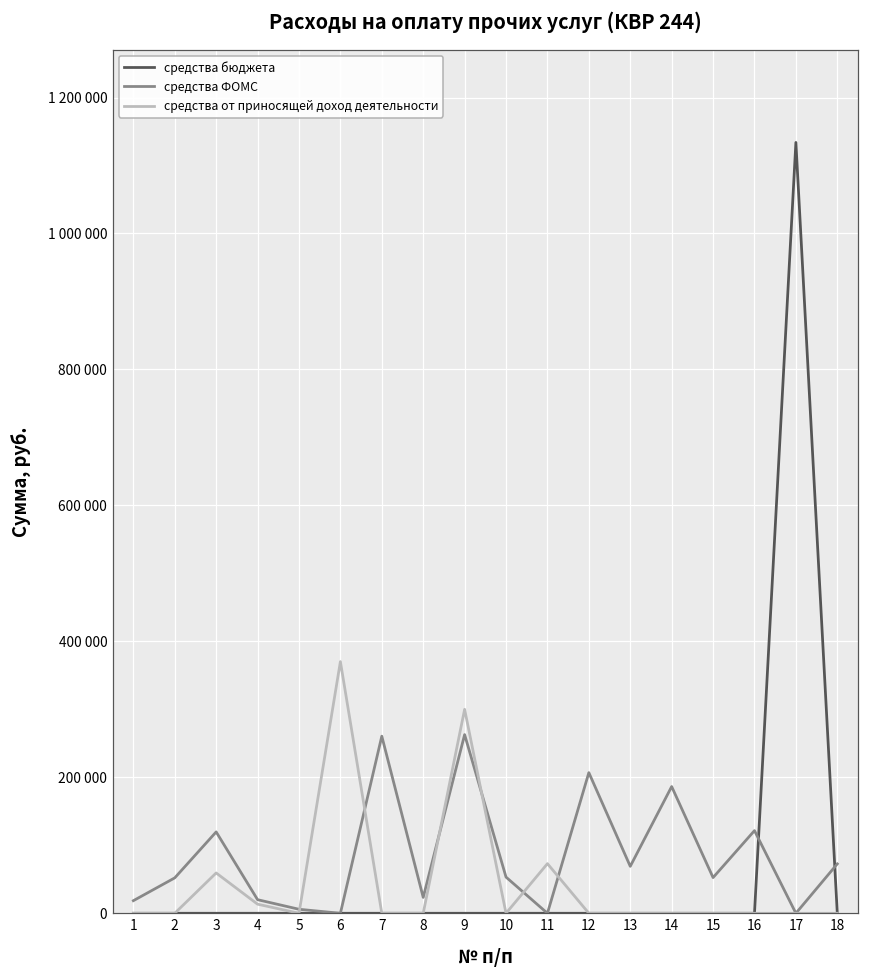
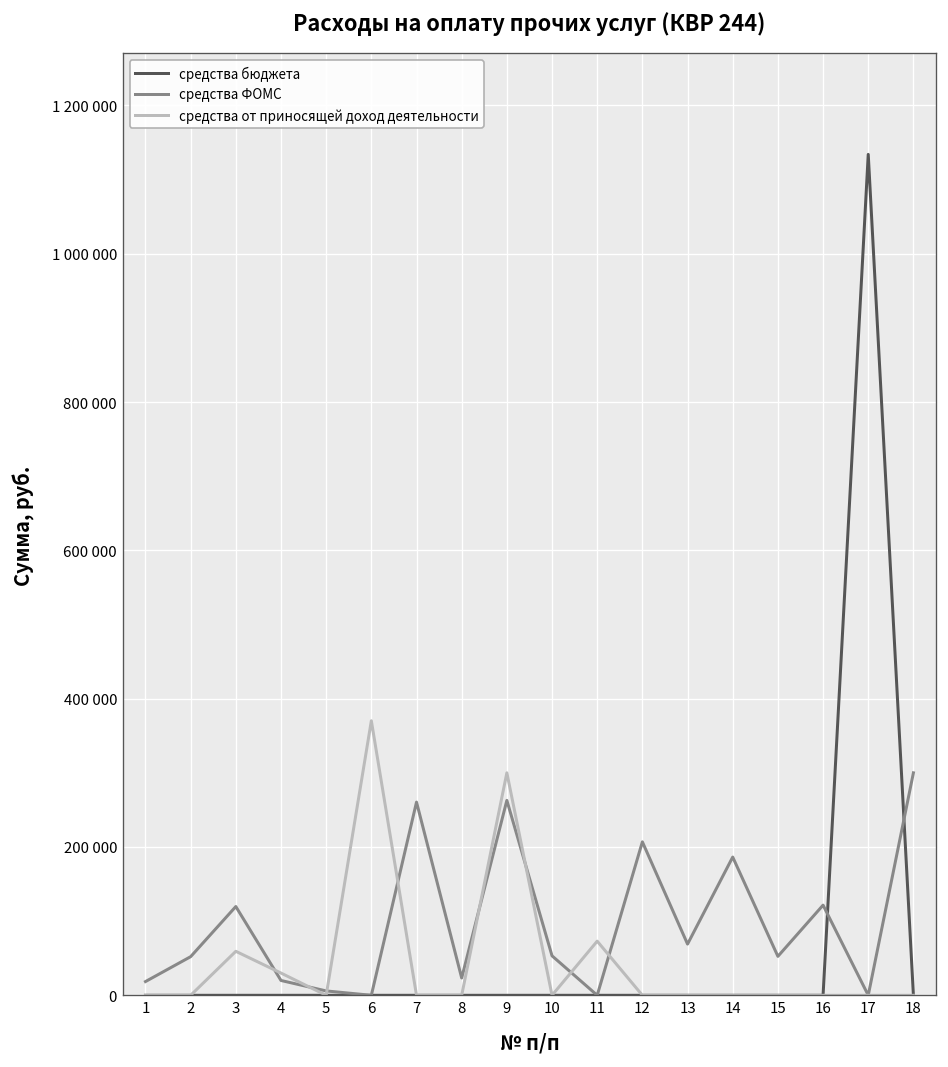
средства от приносящей доход деятельности, 4: 10000 -> 30000
средства ФОМС, 18: 70000 -> 300000
